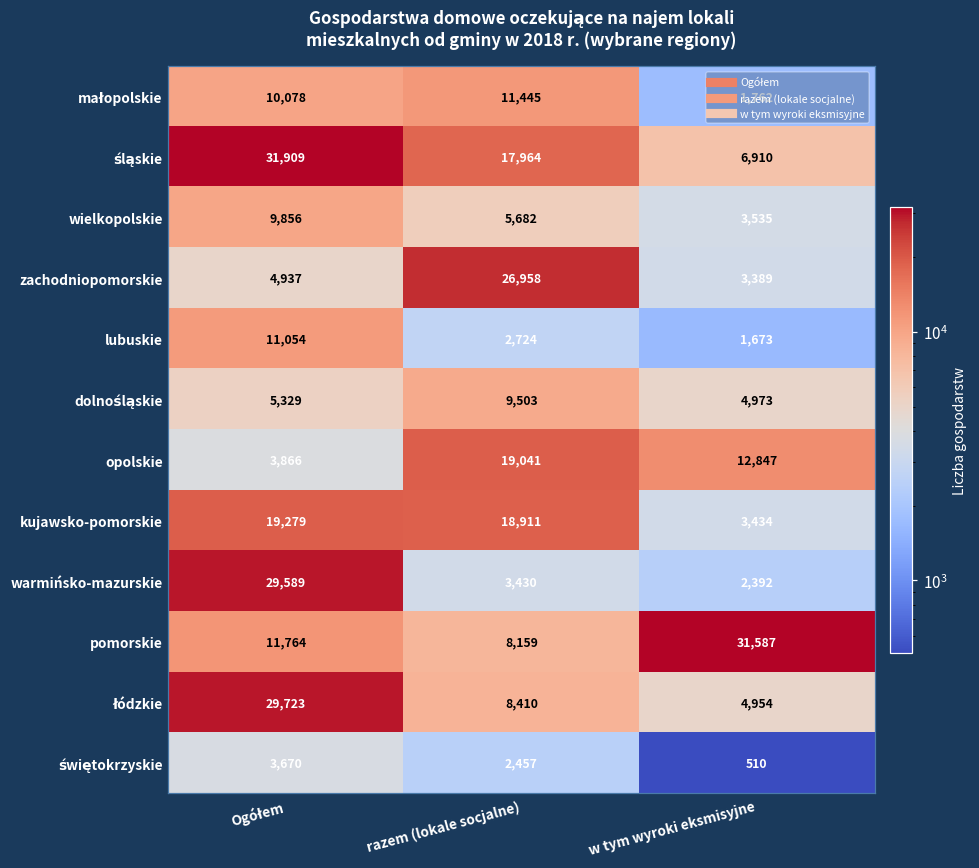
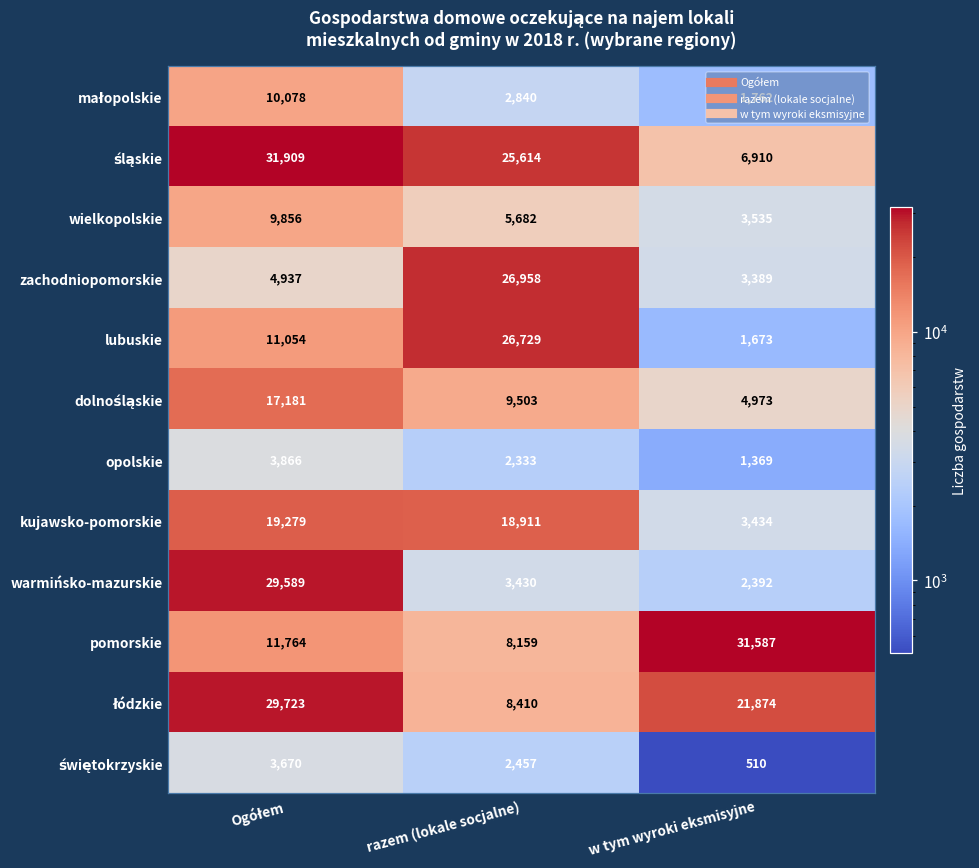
małopolskie, razem (lokale socjalne): 11,445 -> 2,840
śląskie, razem (lokale socjalne): 17,964 -> 25,614
lubuskie, razem (lokale socjalne): 2,724 -> 26,729
dolnośląskie, Ogółem: 5,329 -> 17,181
opolskie, razem (lokale socjalne): 19,041 -> 2,333
opolskie, w tym wyroki eksmisyjne: 12,847 -> 1,369
łódzkie, w tym wyroki eksmisyjne: 4,954 -> 21,874
